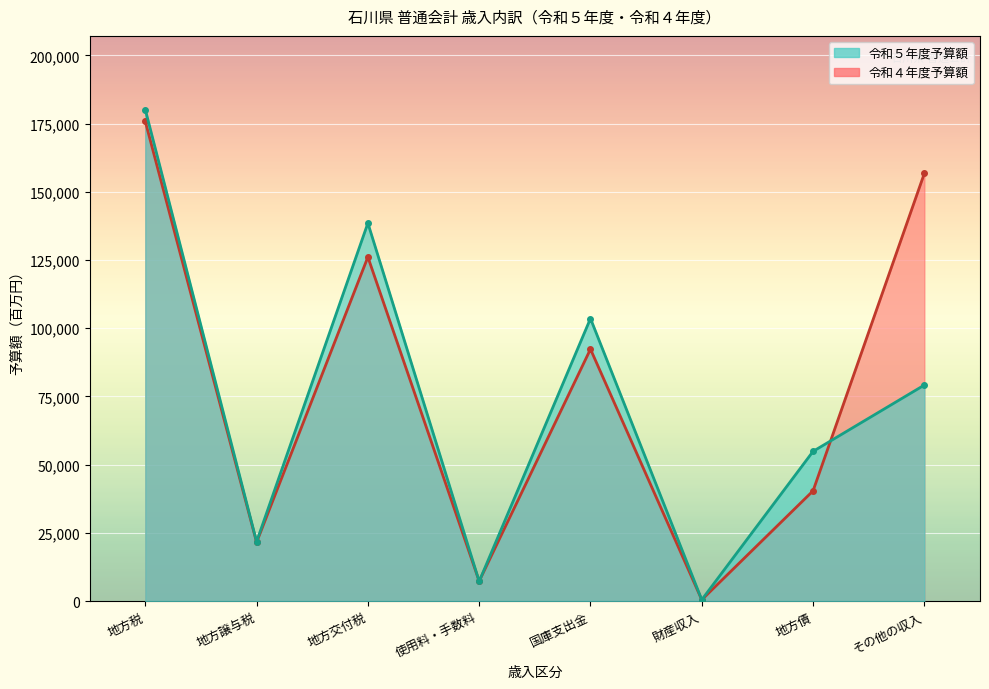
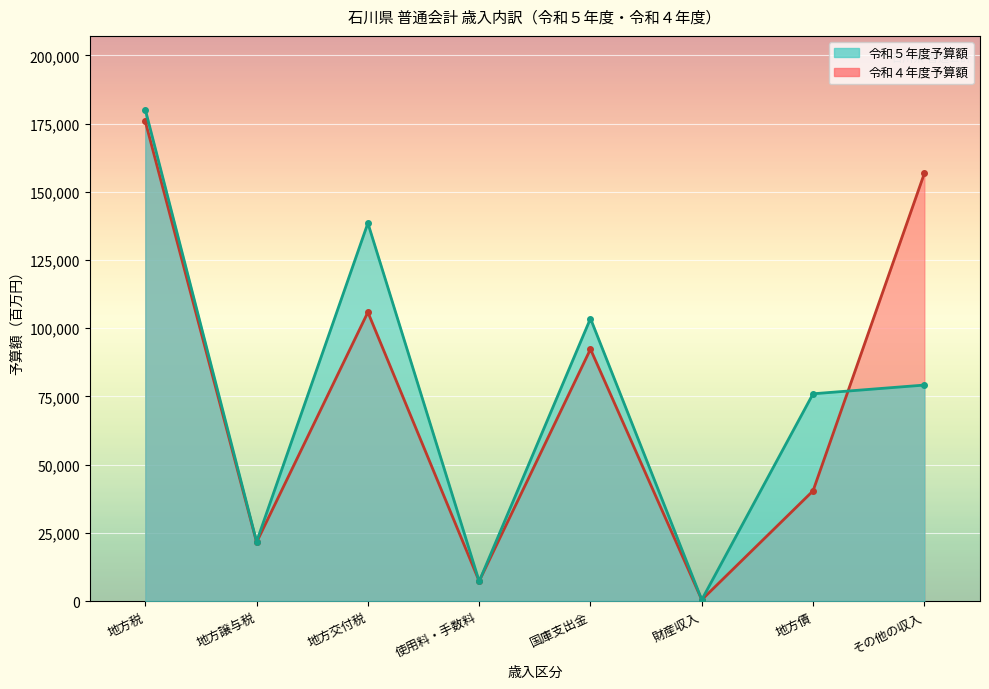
令和４年度予算額, 地方交付税: 126,000 -> 106,000
令和５年度予算額, 地方債: 55,000 -> 76,000
